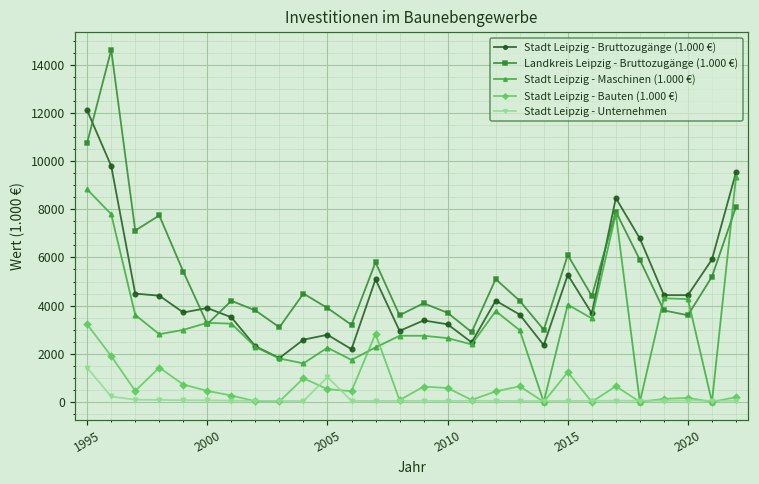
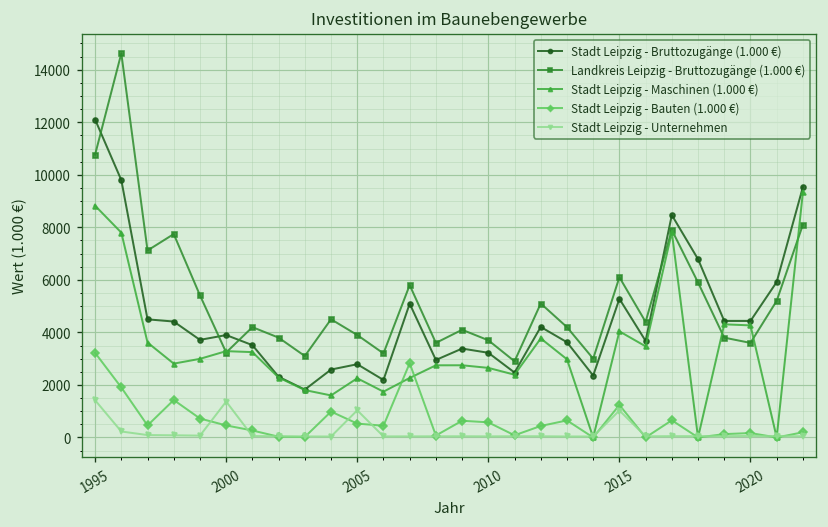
Stadt Leipzig - Unternehmen, 2000: 100 -> 1400
Stadt Leipzig - Unternehmen, 2015: 0 -> 1000
